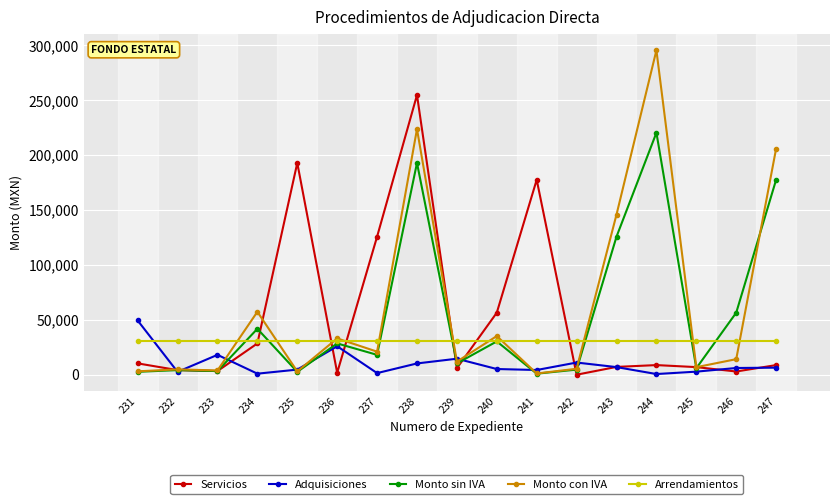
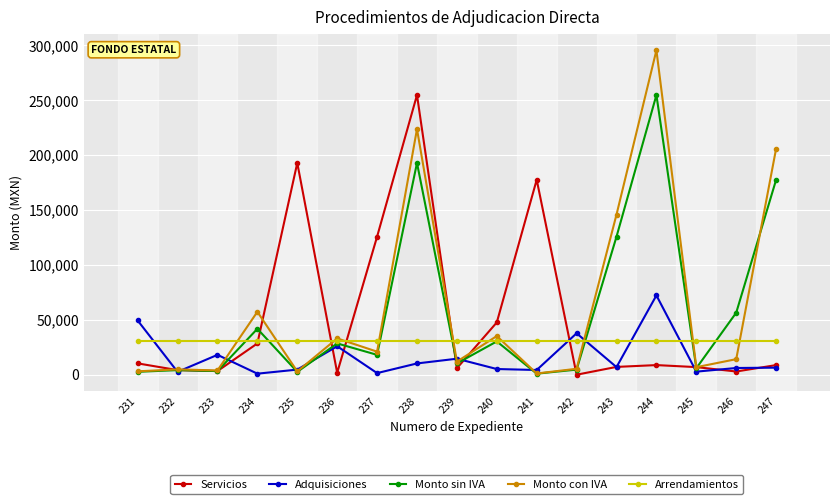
Servicios, 240: 57,000 -> 48,000
Adquisiciones, 242: 11,000 -> 38,000
Adquisiciones, 244: 1,000 -> 72,000
Monto sin IVA, 244: 220,000 -> 255,000
